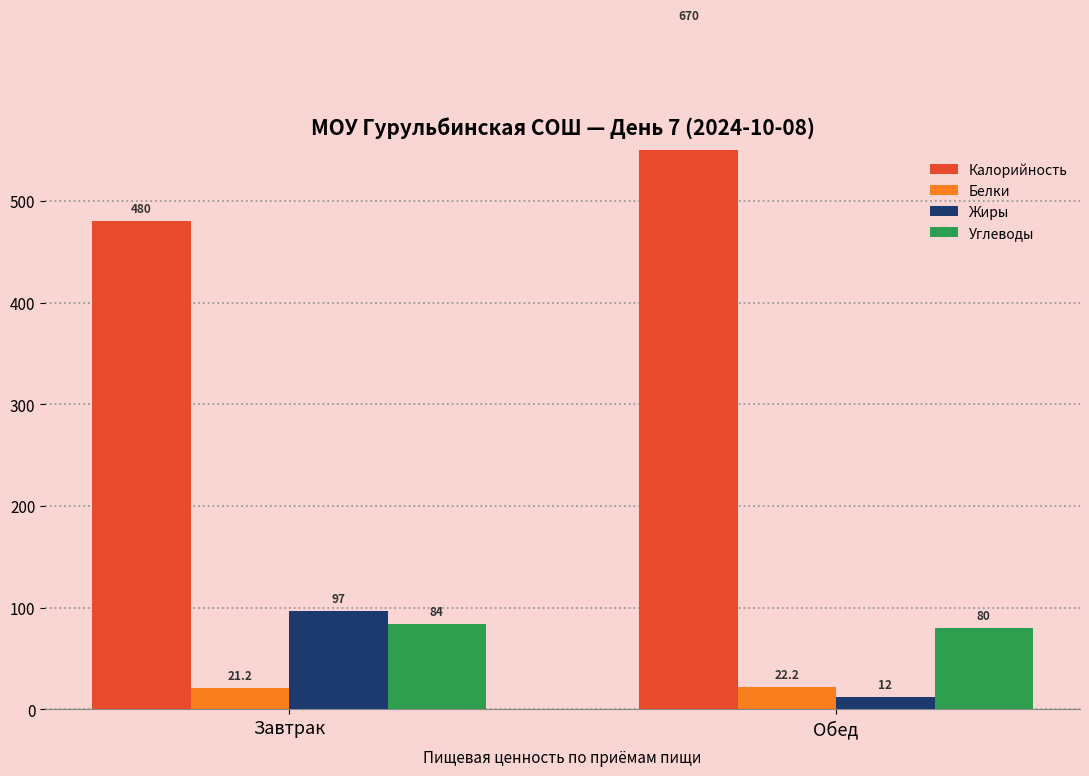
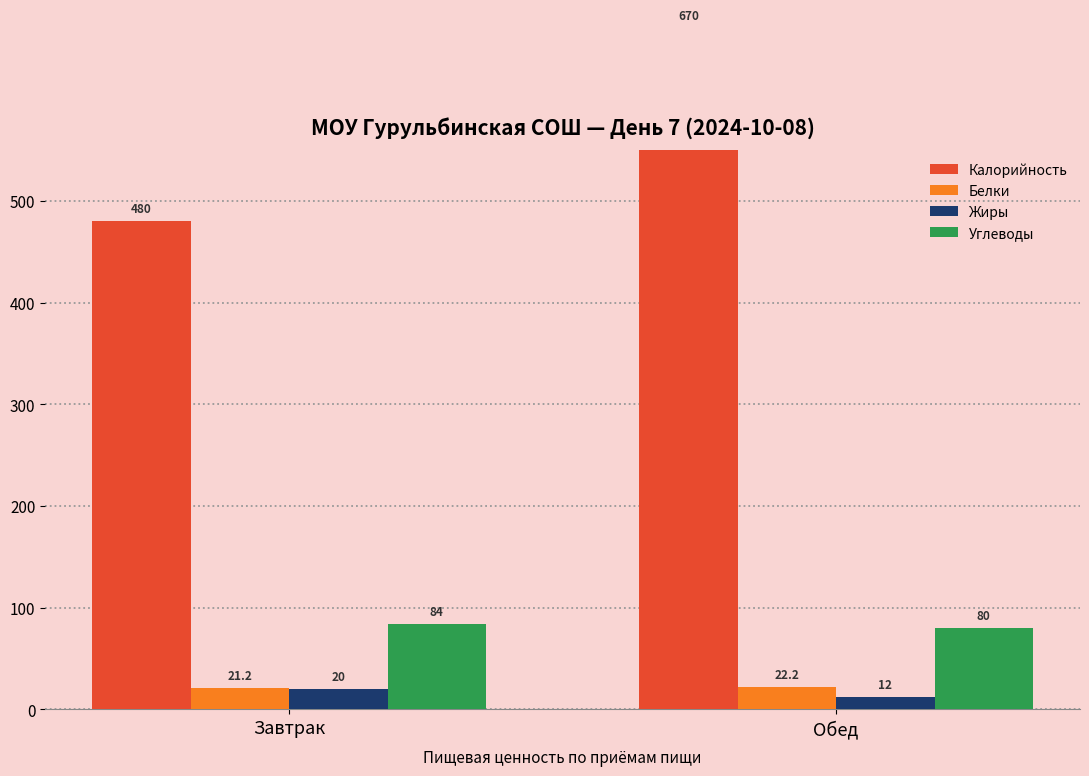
Жиры, Завтрак: 97 -> 20
